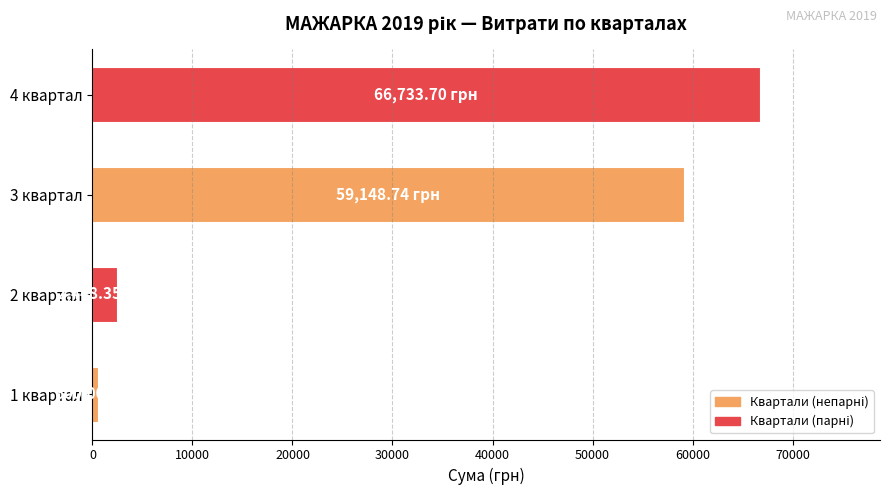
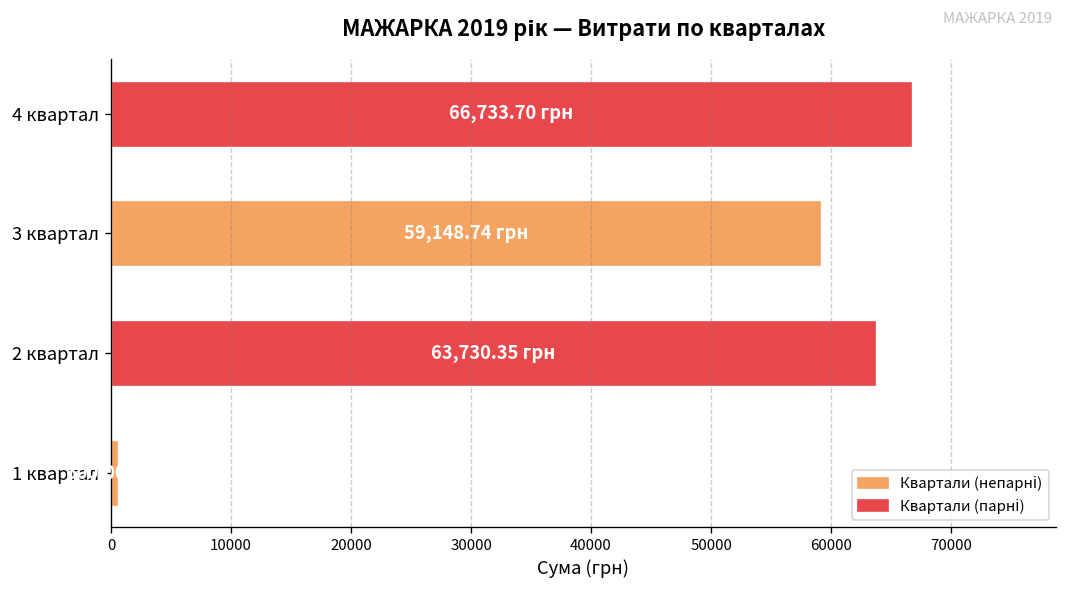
2 квартал: 2400 -> 63700
